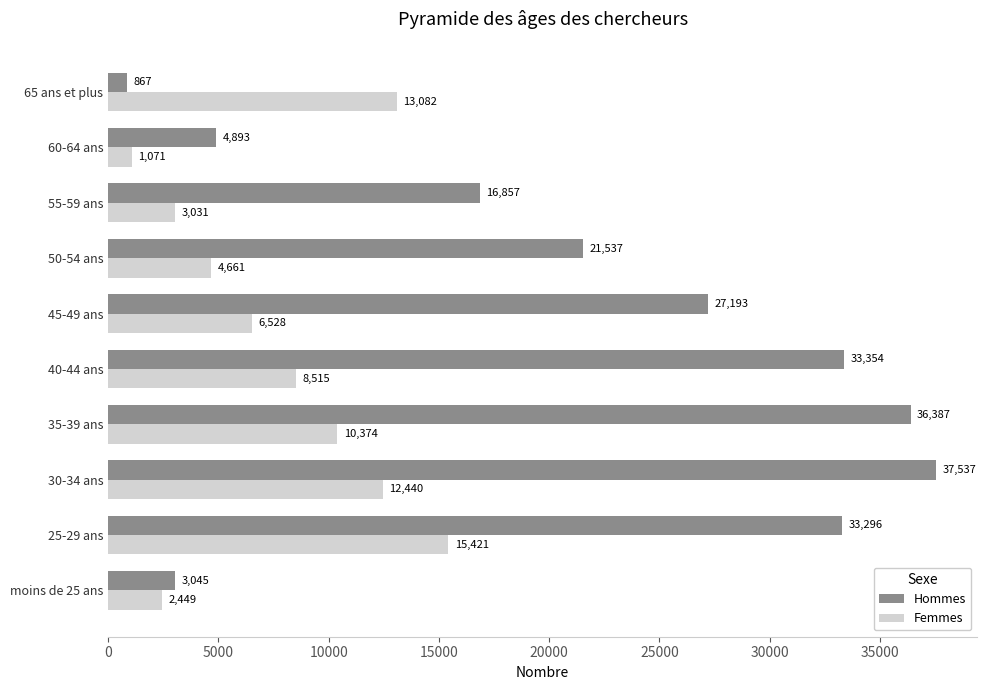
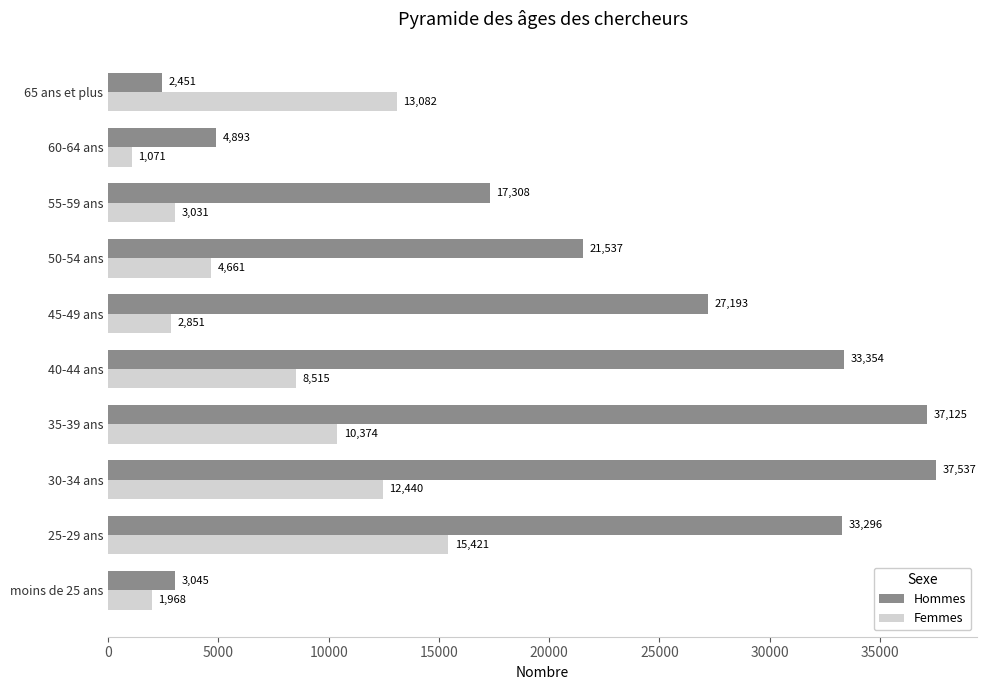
Hommes, 65 ans et plus: 867 -> 2,451
Hommes, 55-59 ans: 16,857 -> 17,308
Femmes, 45-49 ans: 6,528 -> 2,851
Hommes, 35-39 ans: 36,387 -> 37,125
Femmes, moins de 25 ans: 2,449 -> 1,968
